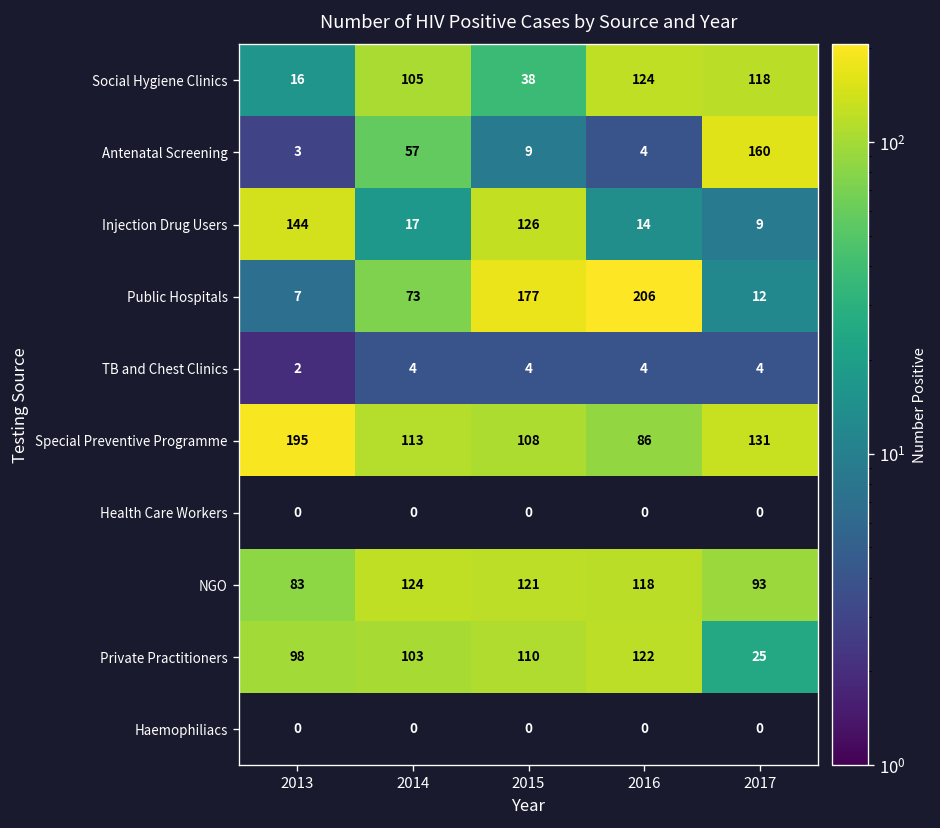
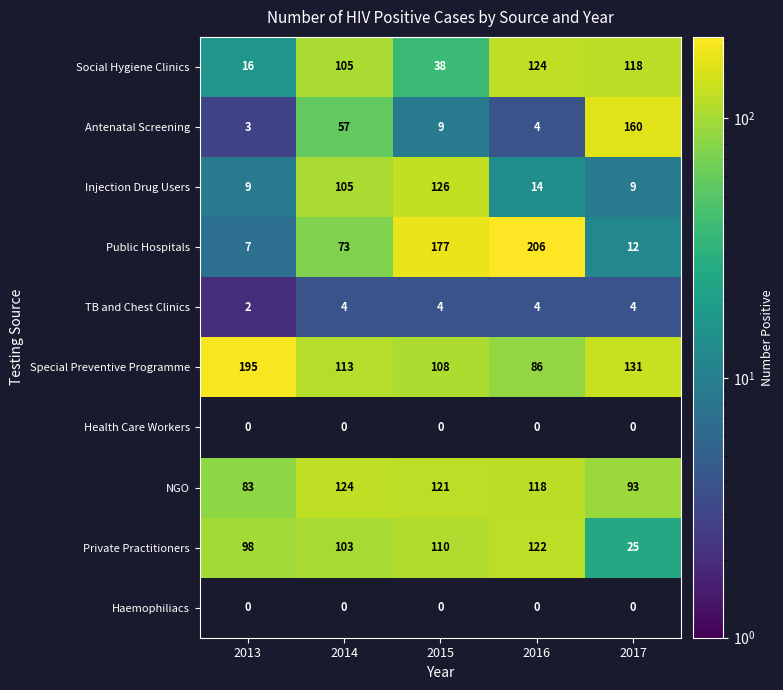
Injection Drug Users, 2013: 144 -> 9
Injection Drug Users, 2014: 17 -> 105
